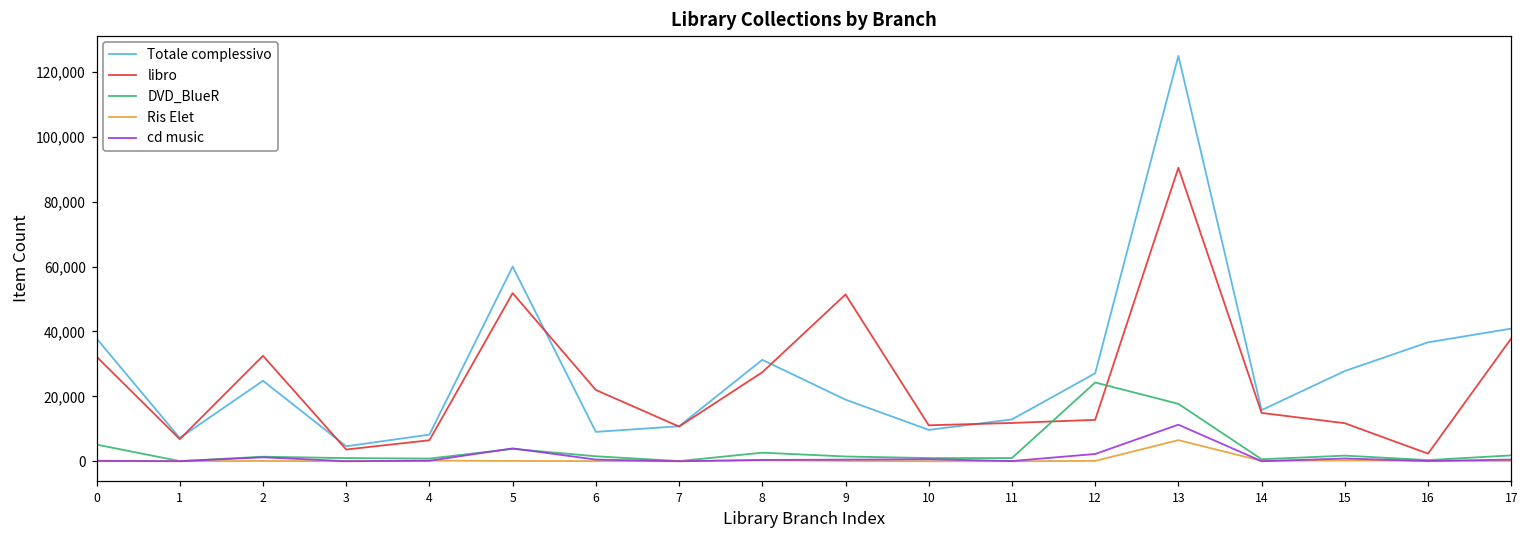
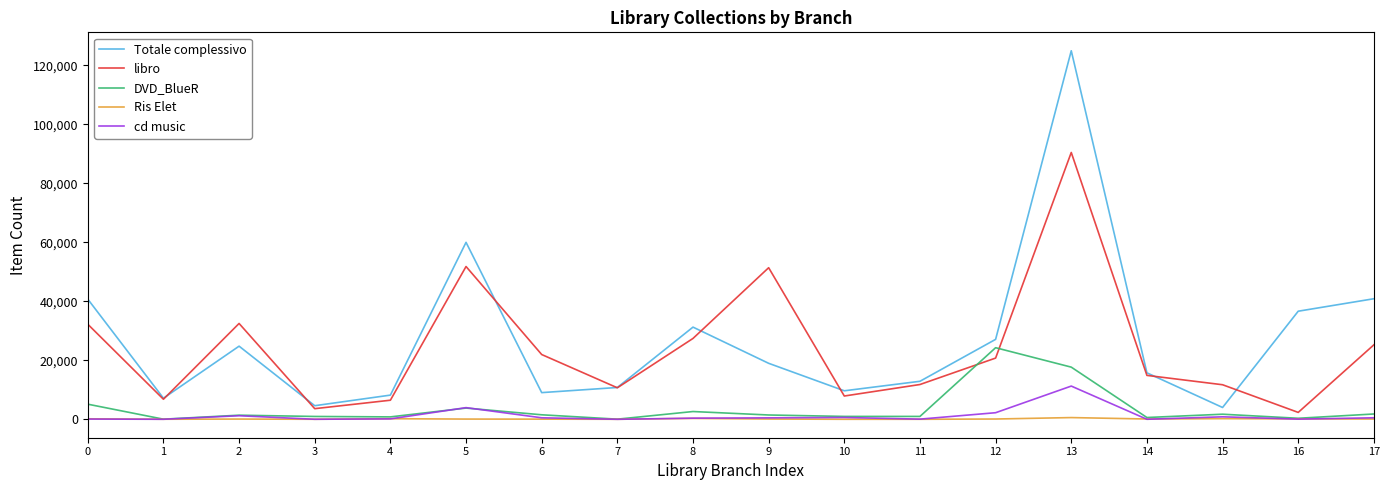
Totale complessivo, 0: 38,000 -> 41,000
libro, 10: 11,000 -> 8,000
libro, 12: 13,000 -> 21,000
Ris Elet, 13: 6,000 -> 1,000
Totale complessivo, 15: 28,000 -> 4,000
libro, 17: 38,000 -> 25,000
